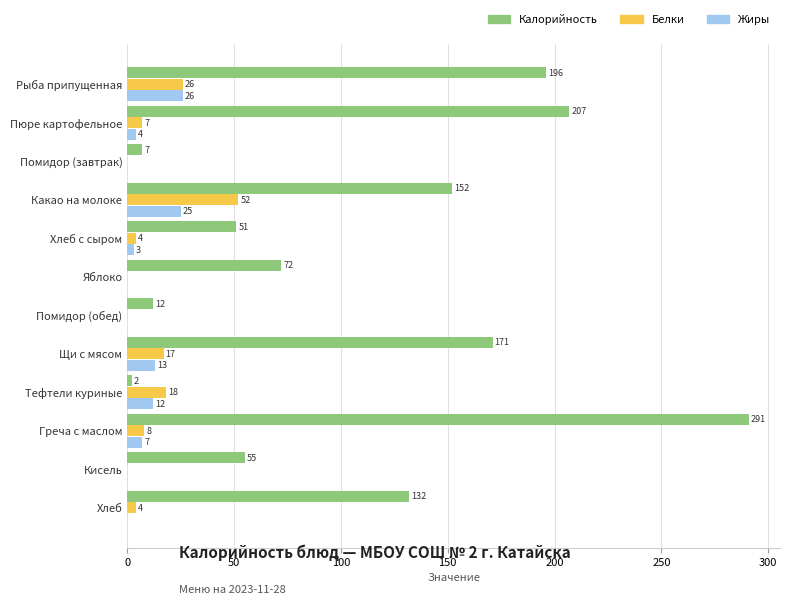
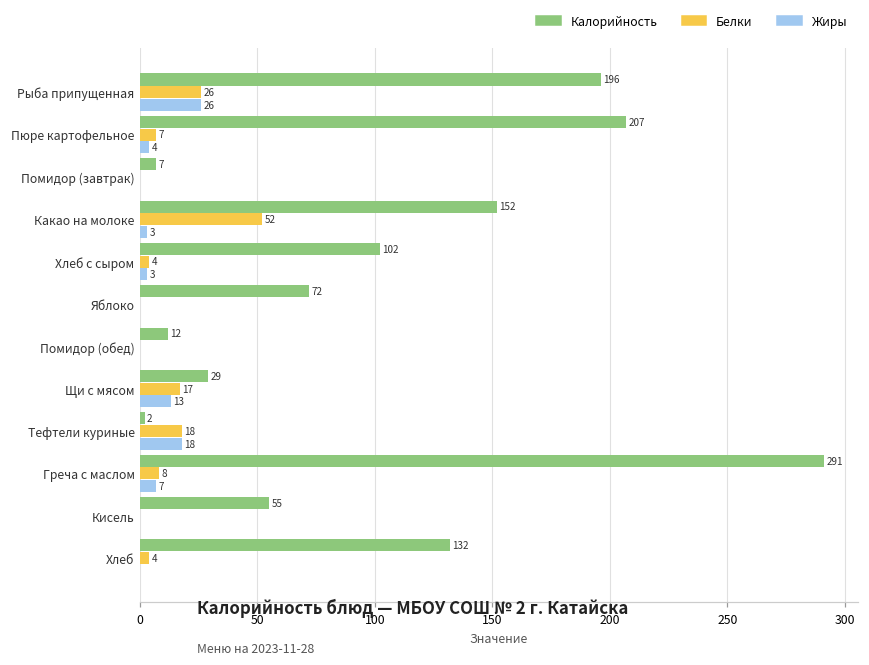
Жиры, Какао на молоке: 25 -> 3
Калорийность, Хлеб с сыром: 51 -> 102
Калорийность, Щи с мясом: 171 -> 29
Жиры, Тефтели куриные: 12 -> 18
